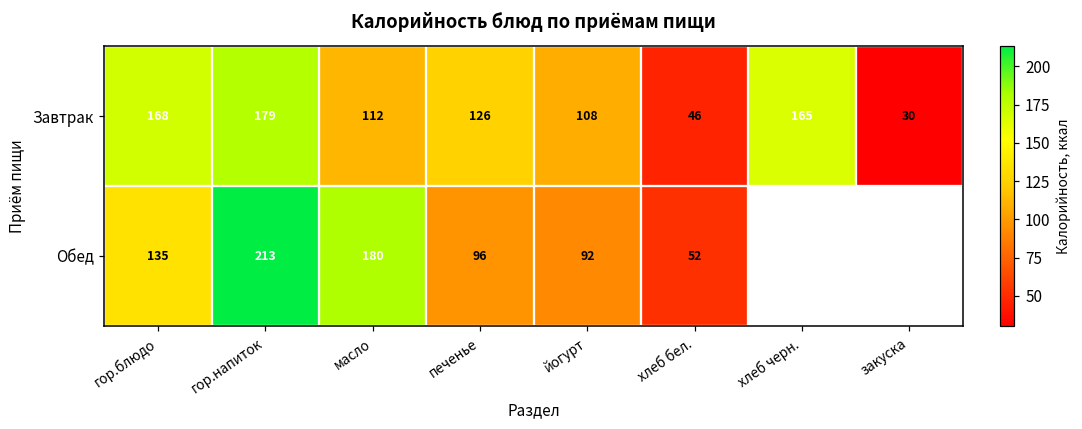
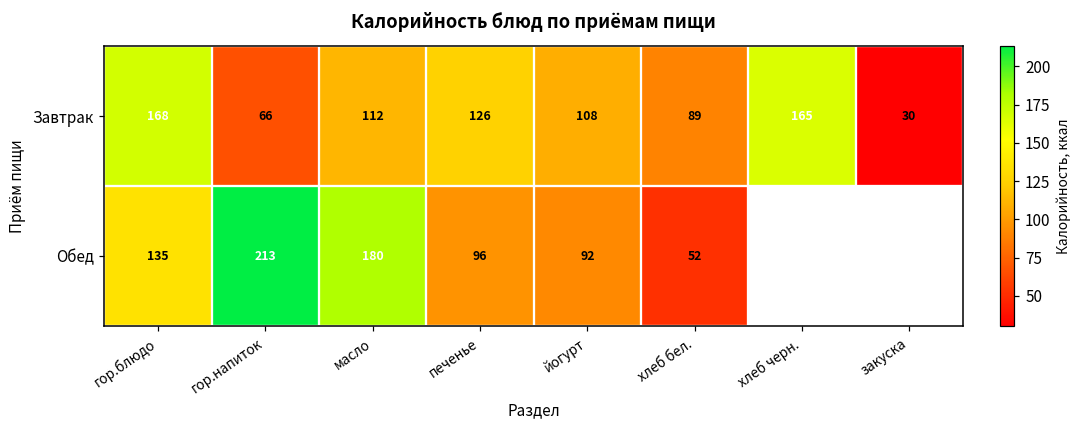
Завтрак, гор.напиток: 179 -> 66
Завтрак, хлеб бел.: 46 -> 89
